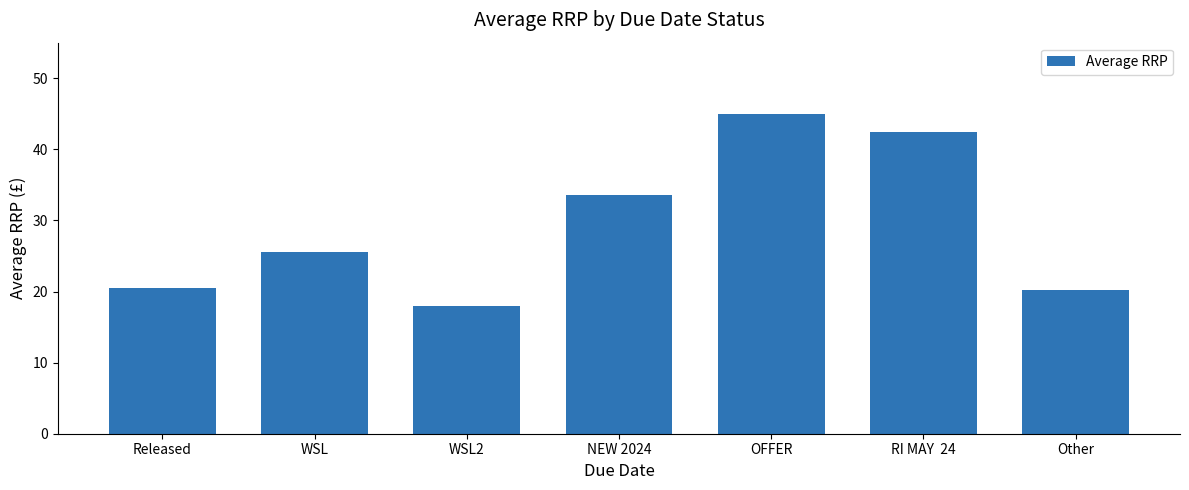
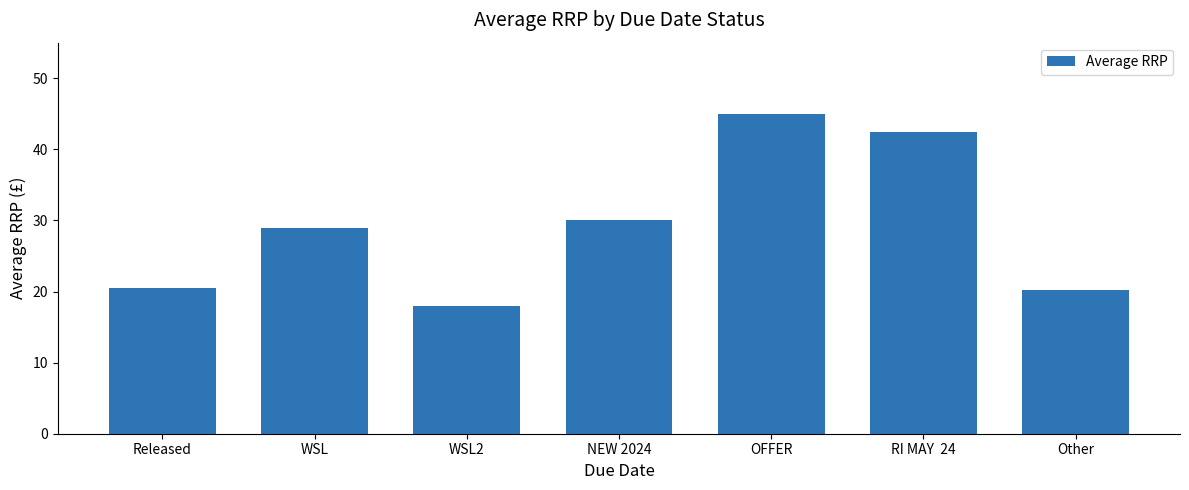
WSL: 26 -> 29
NEW 2024: 34 -> 30
